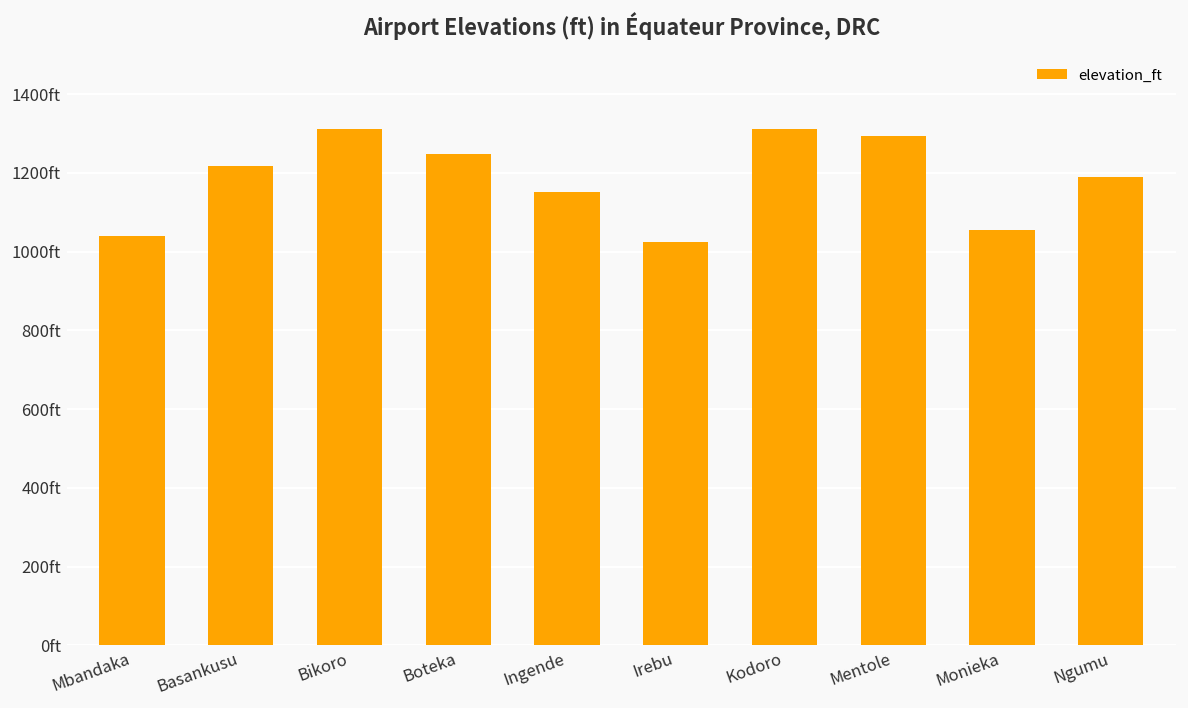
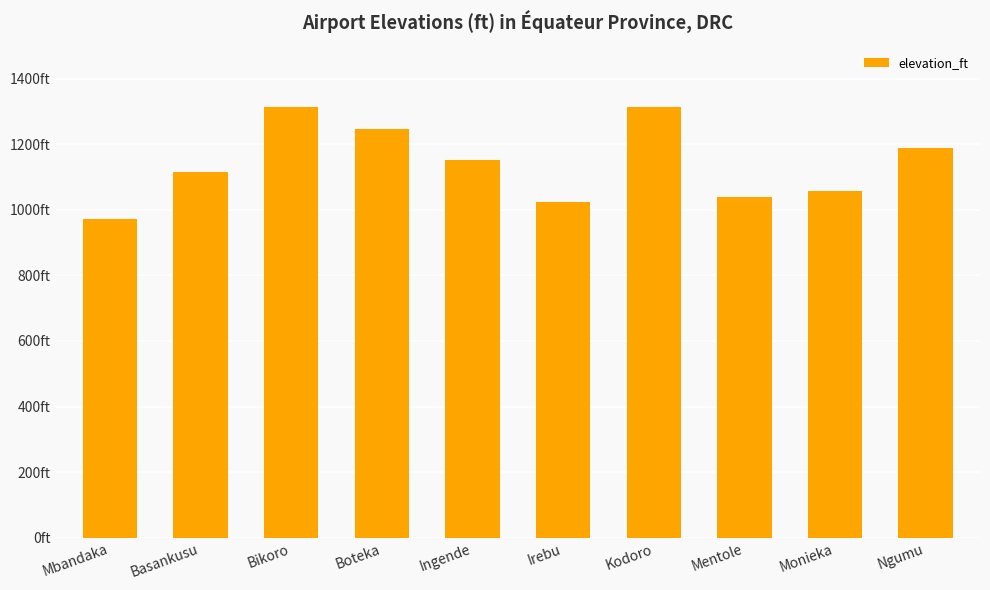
Mbandaka: 1040ft -> 970ft
Basankusu: 1220ft -> 1120ft
Mentole: 1300ft -> 1040ft
